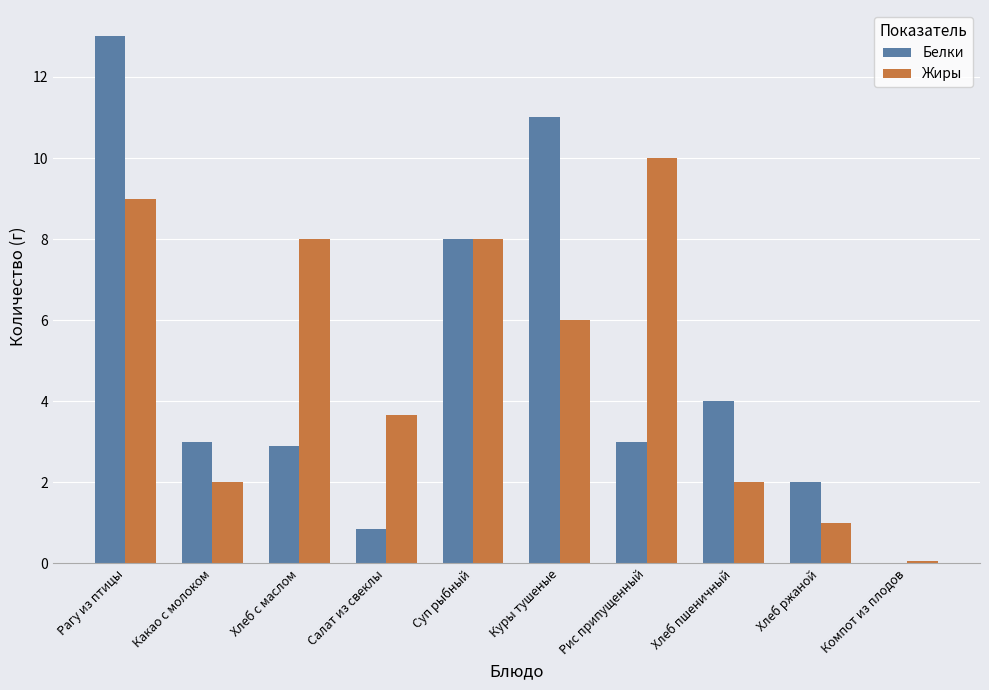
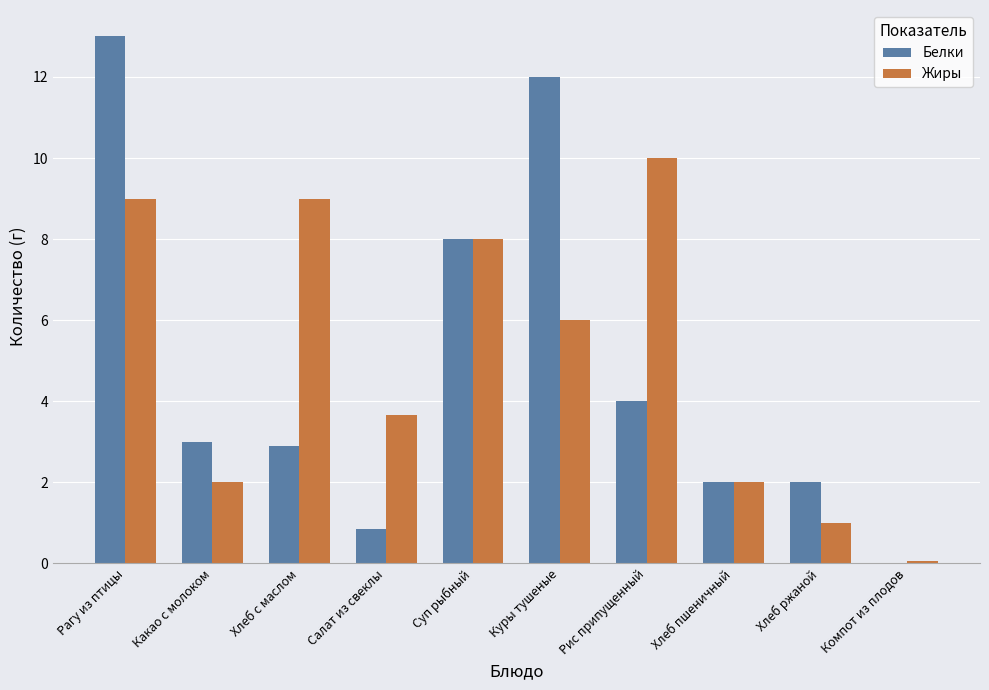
Жиры, Хлеб с маслом: 8 -> 9
Белки, Куры тушеные: 11 -> 12
Белки, Рис припущенный: 3 -> 4
Белки, Хлеб пшеничный: 4 -> 2
